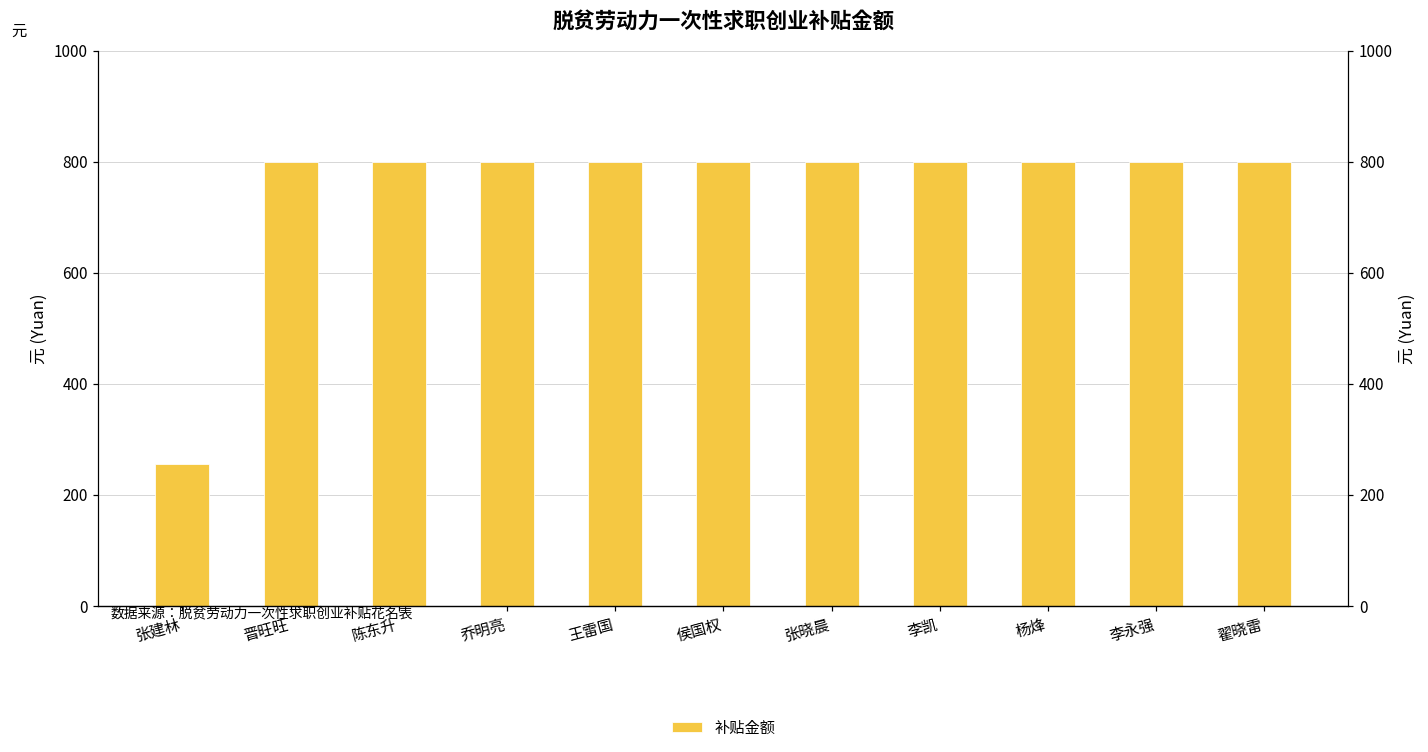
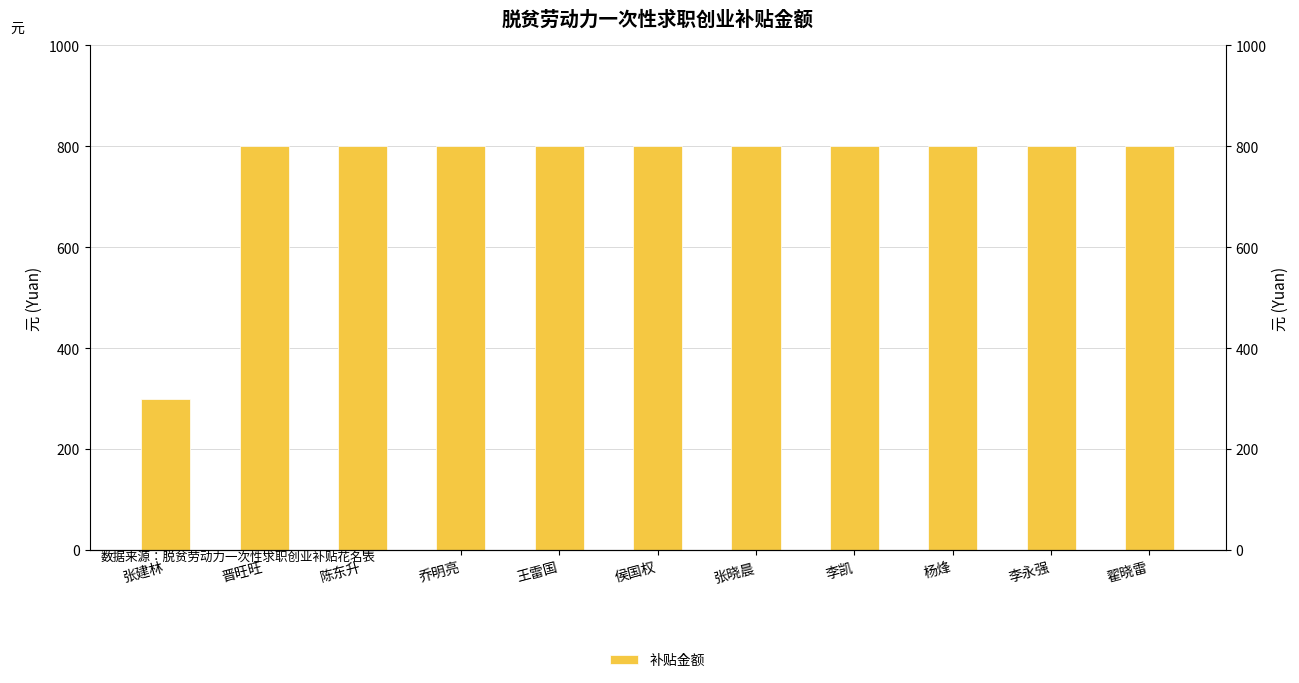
张建林: 260 -> 300
